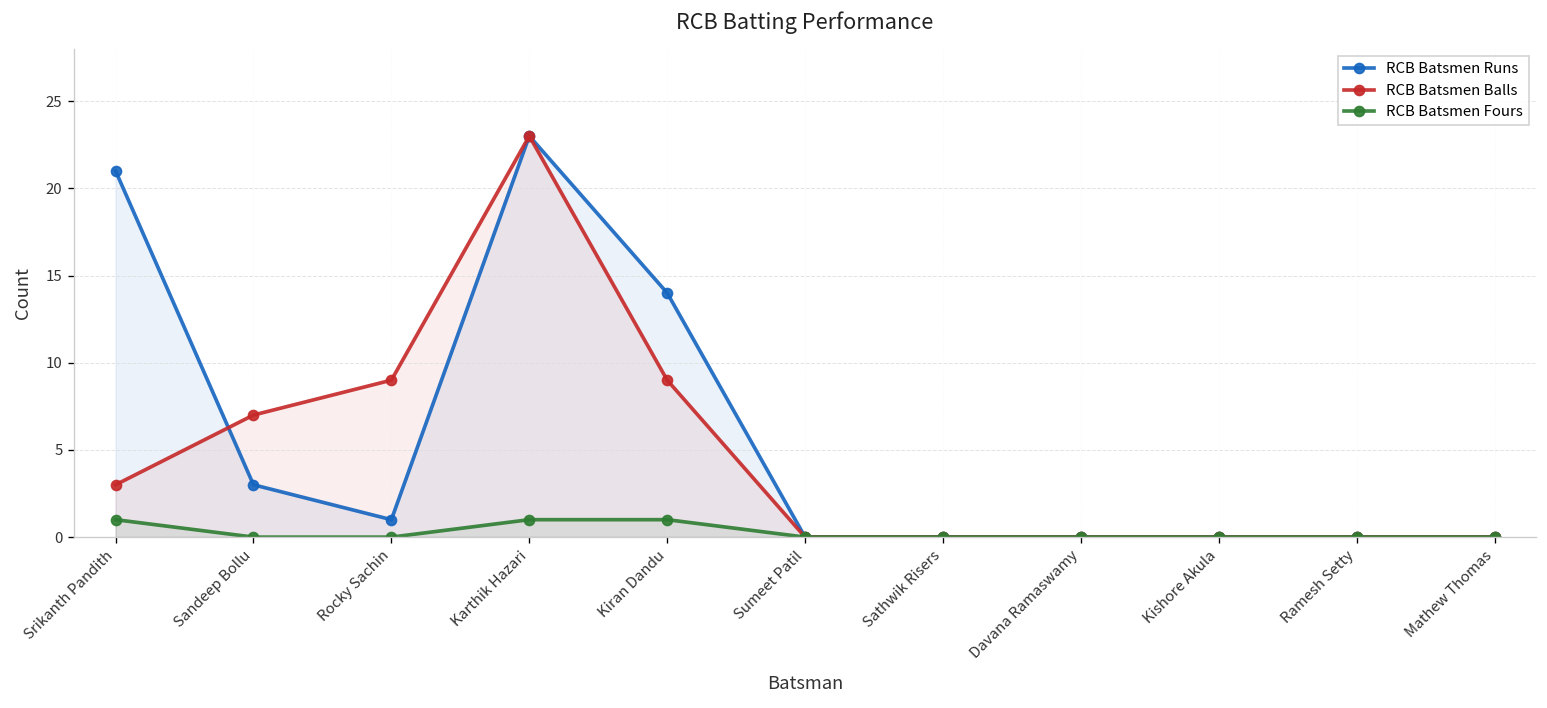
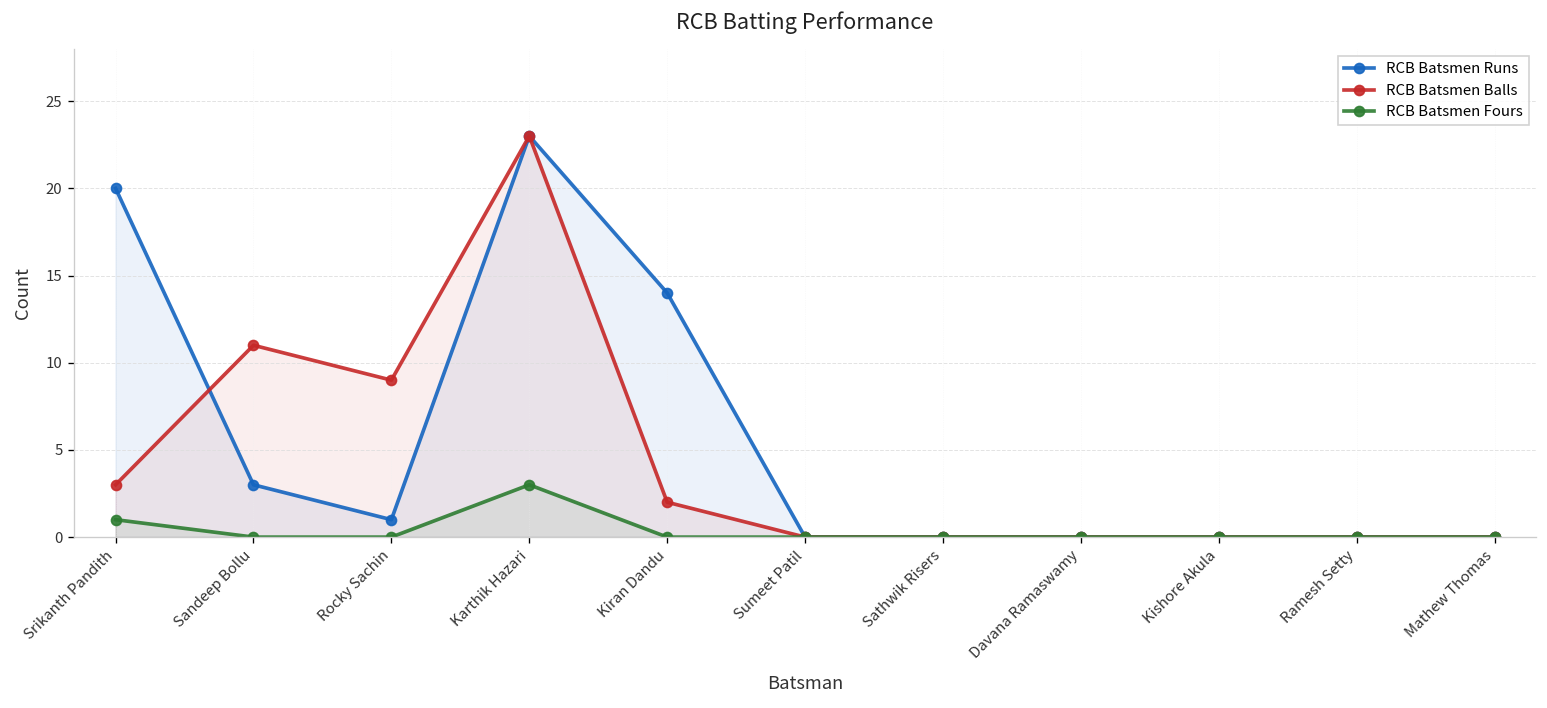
RCB Batsmen Runs, Srikanth Pandith: 21 -> 20
RCB Batsmen Balls, Sandeep Bollu: 7 -> 11
RCB Batsmen Fours, Karthik Hazari: 1 -> 3
RCB Batsmen Balls, Kiran Dandu: 9 -> 2
RCB Batsmen Fours, Kiran Dandu: 1 -> 0
